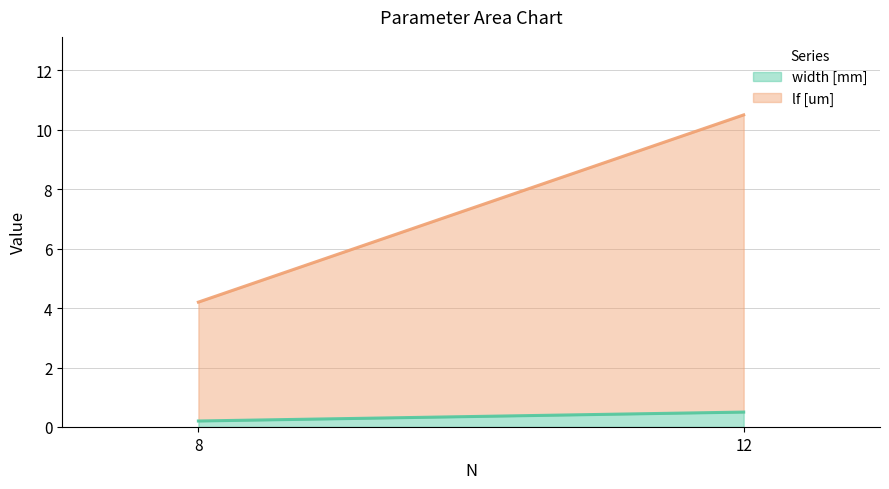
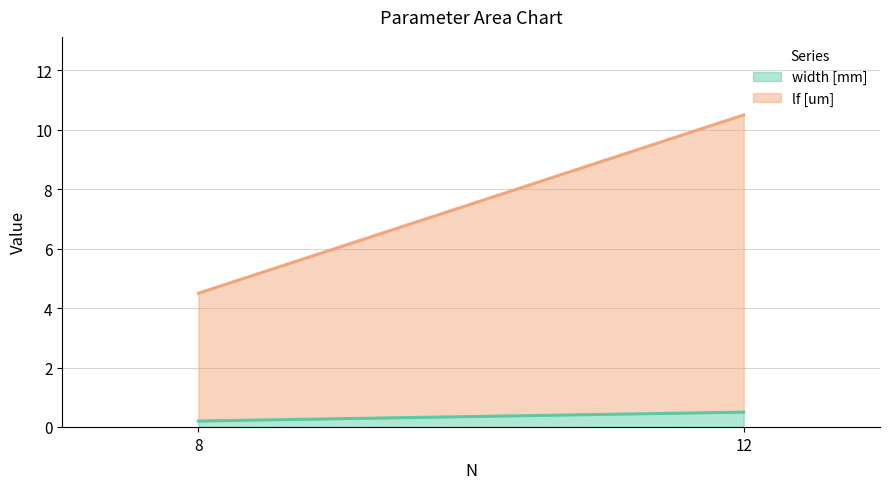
lf [um], 8: 4.0 -> 4.3
